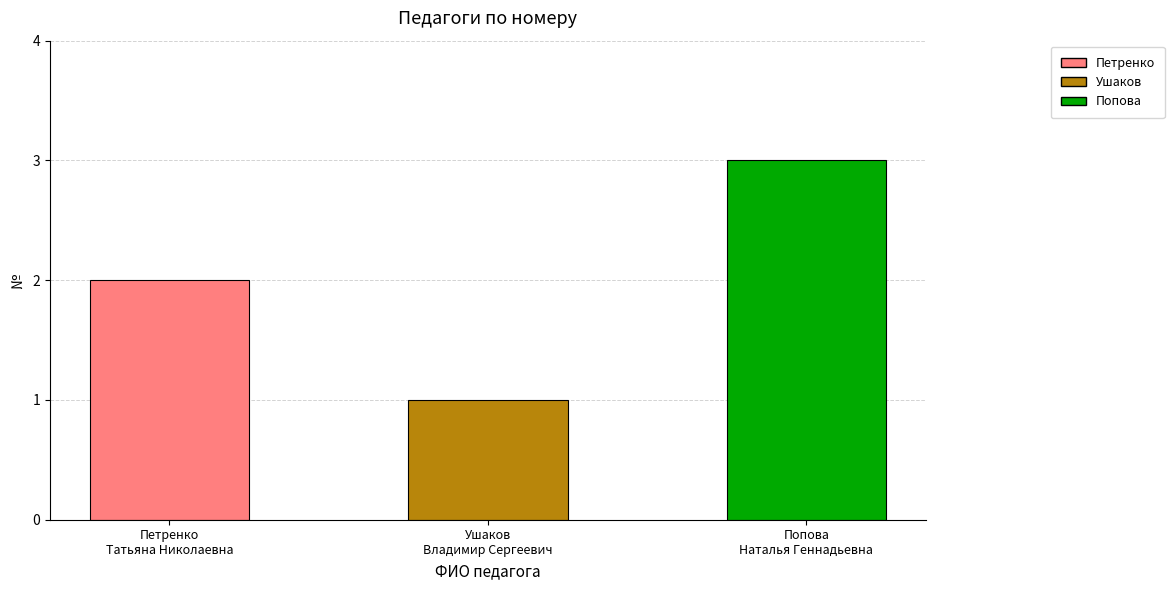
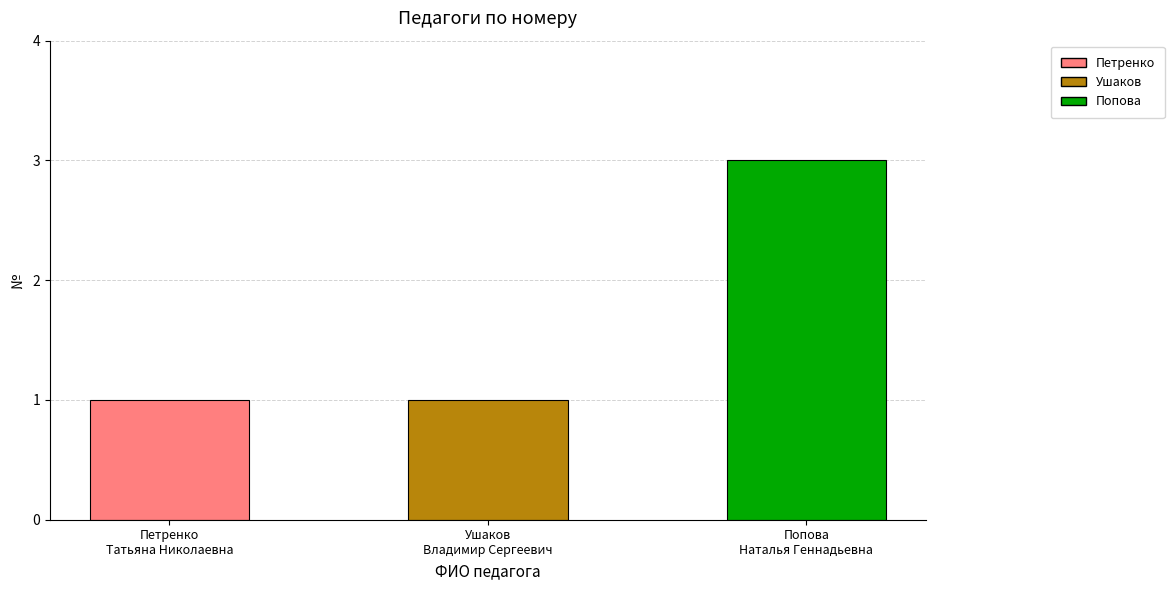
Петренко Татьяна Николаевна: 2 -> 1
